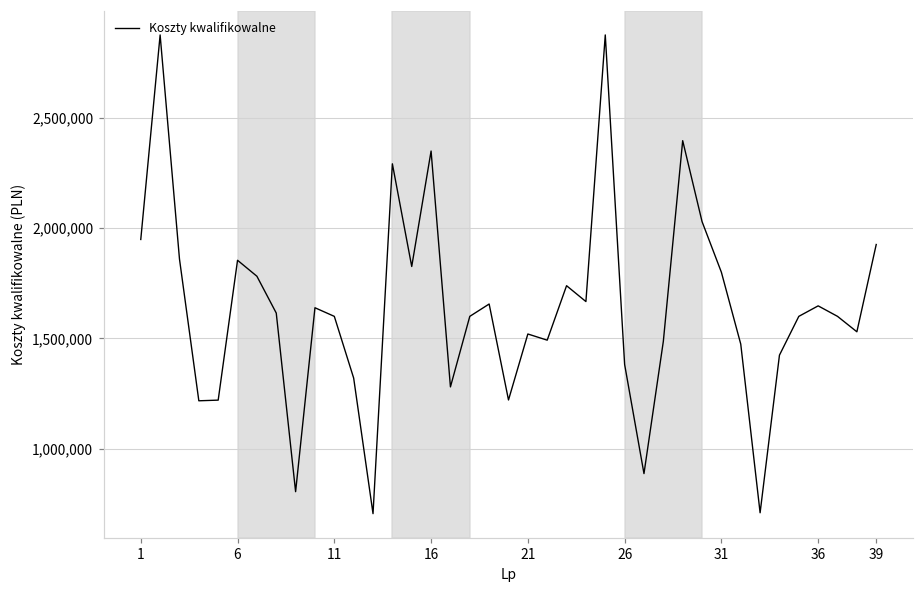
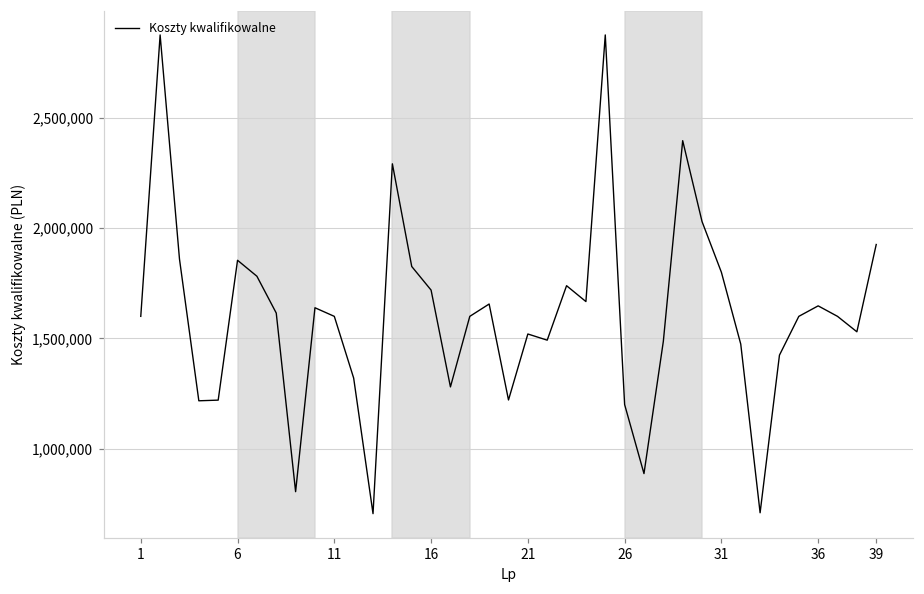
1: 1,950,000 -> 1,600,000
16: 2,350,000 -> 1,720,000
26: 1,380,000 -> 1,200,000
